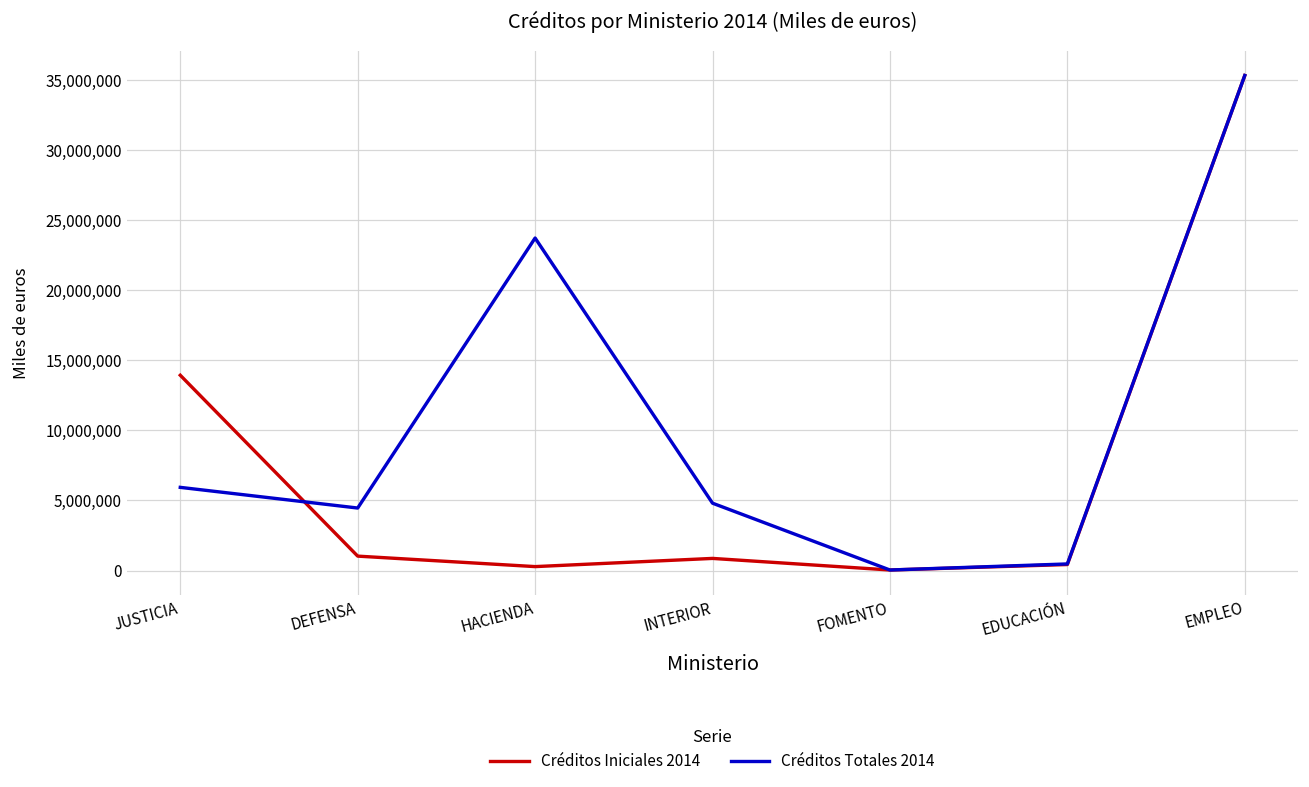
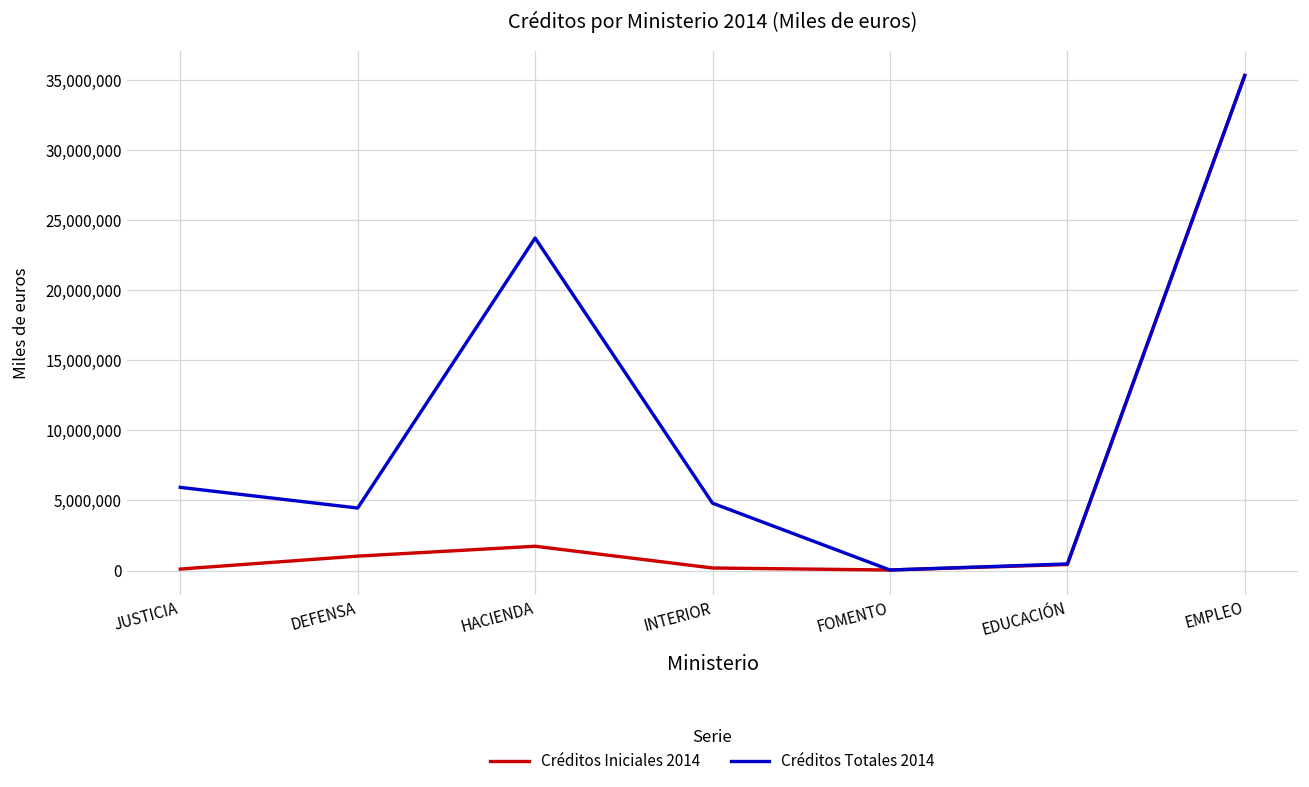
Créditos Iniciales 2014, JUSTICIA: 13,900,000 -> 100,000
Créditos Iniciales 2014, HACIENDA: 300,000 -> 1,700,000
Créditos Iniciales 2014, INTERIOR: 900,000 -> 200,000
